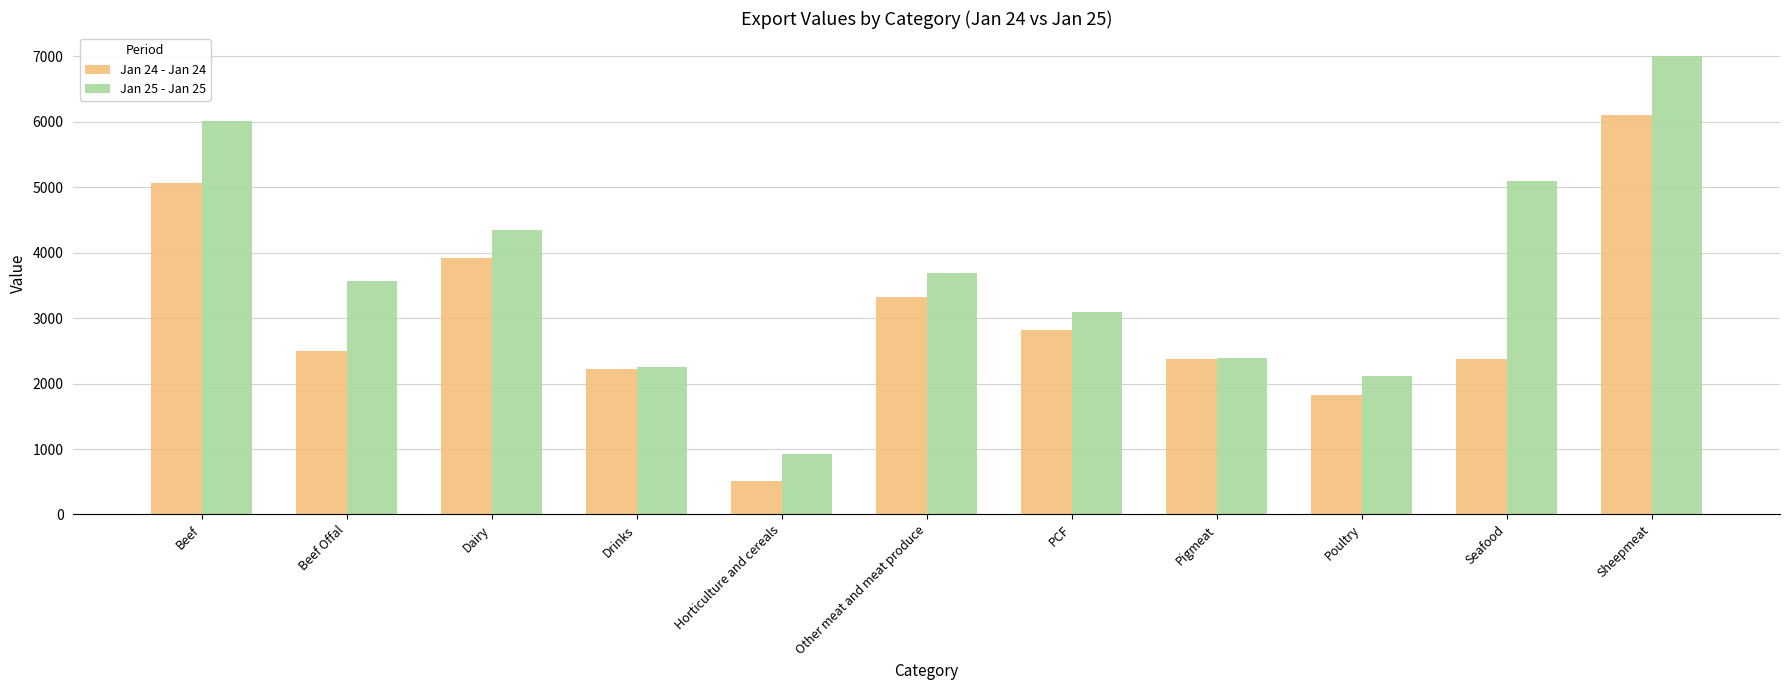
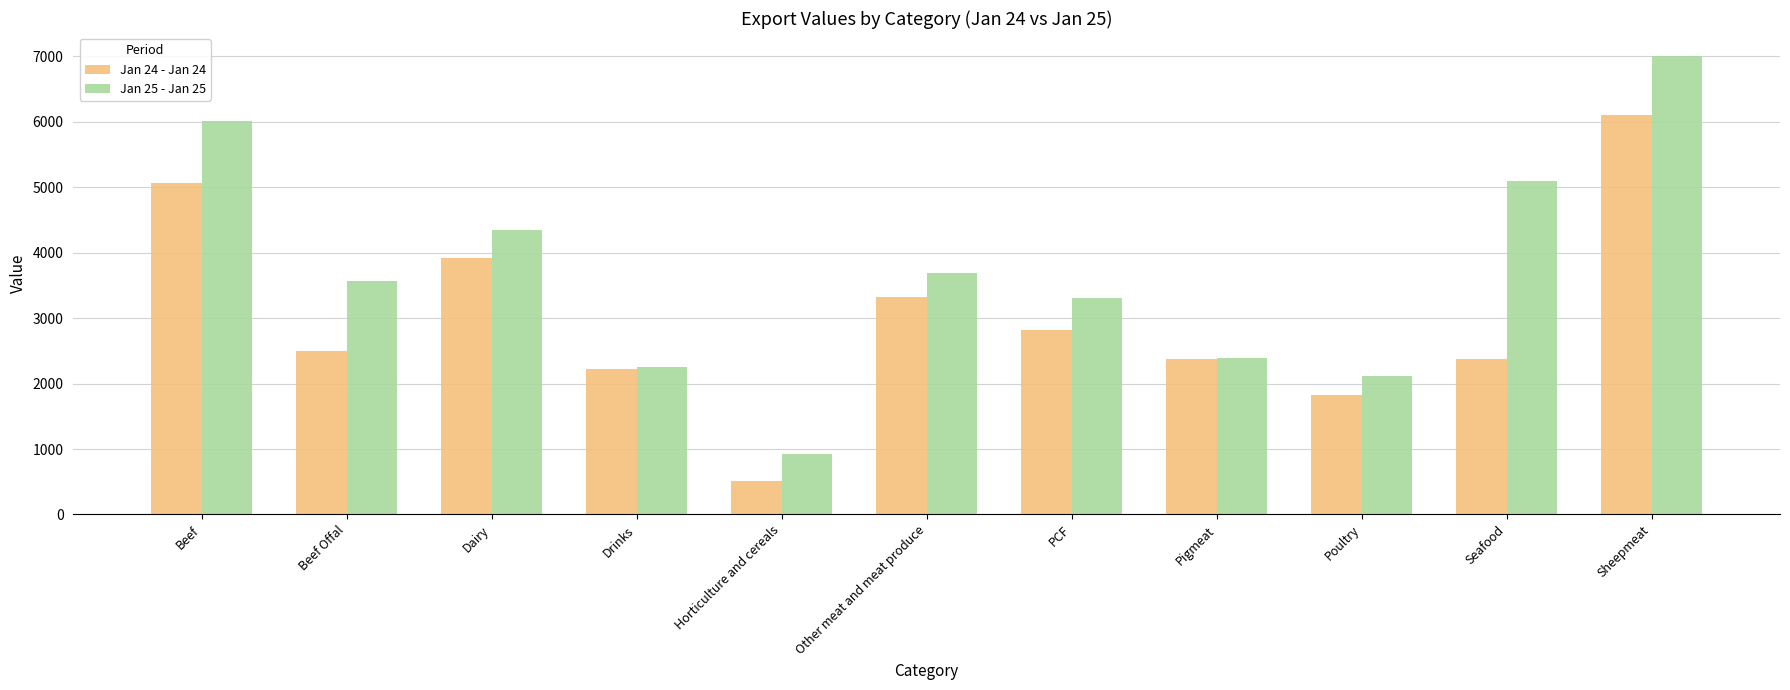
Jan 25 - Jan 25, PCF: 3100 -> 3300
